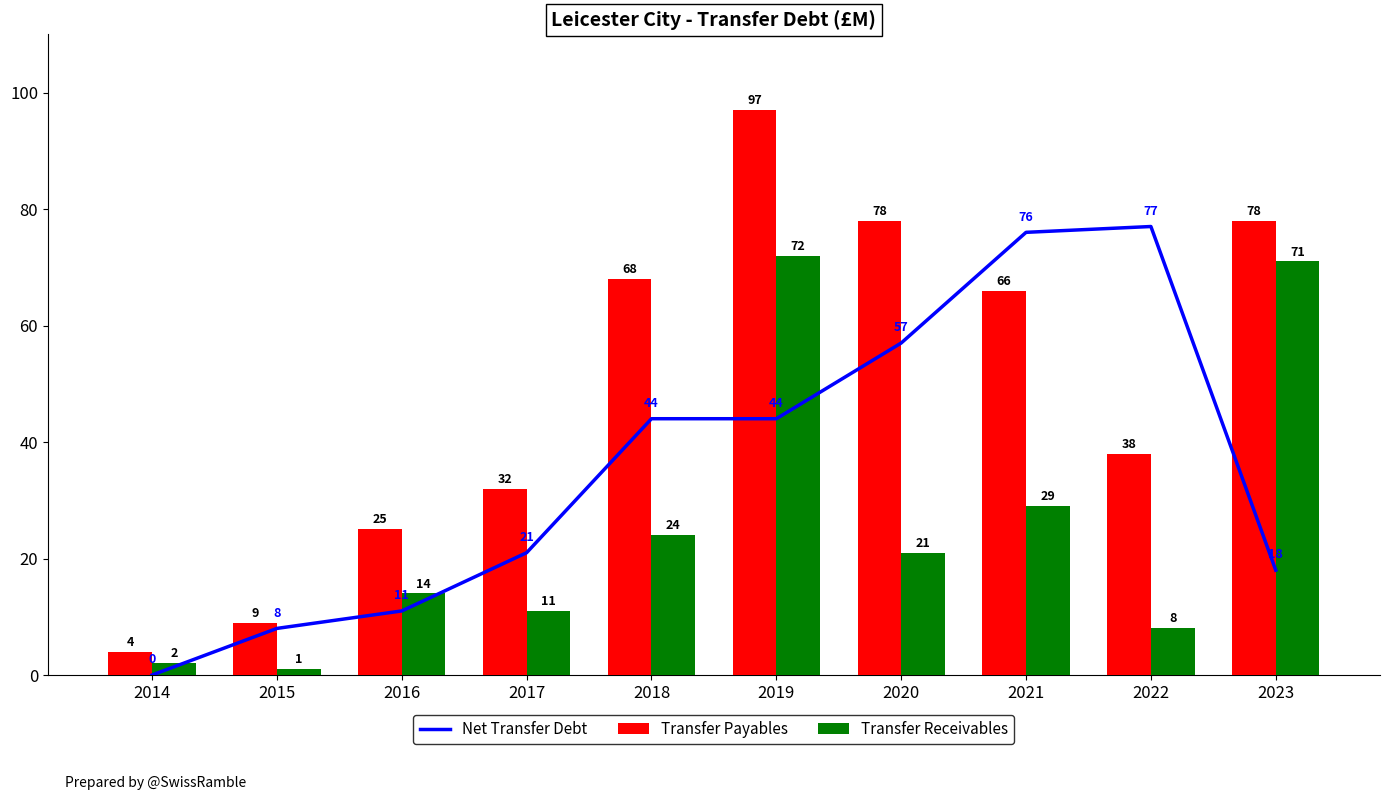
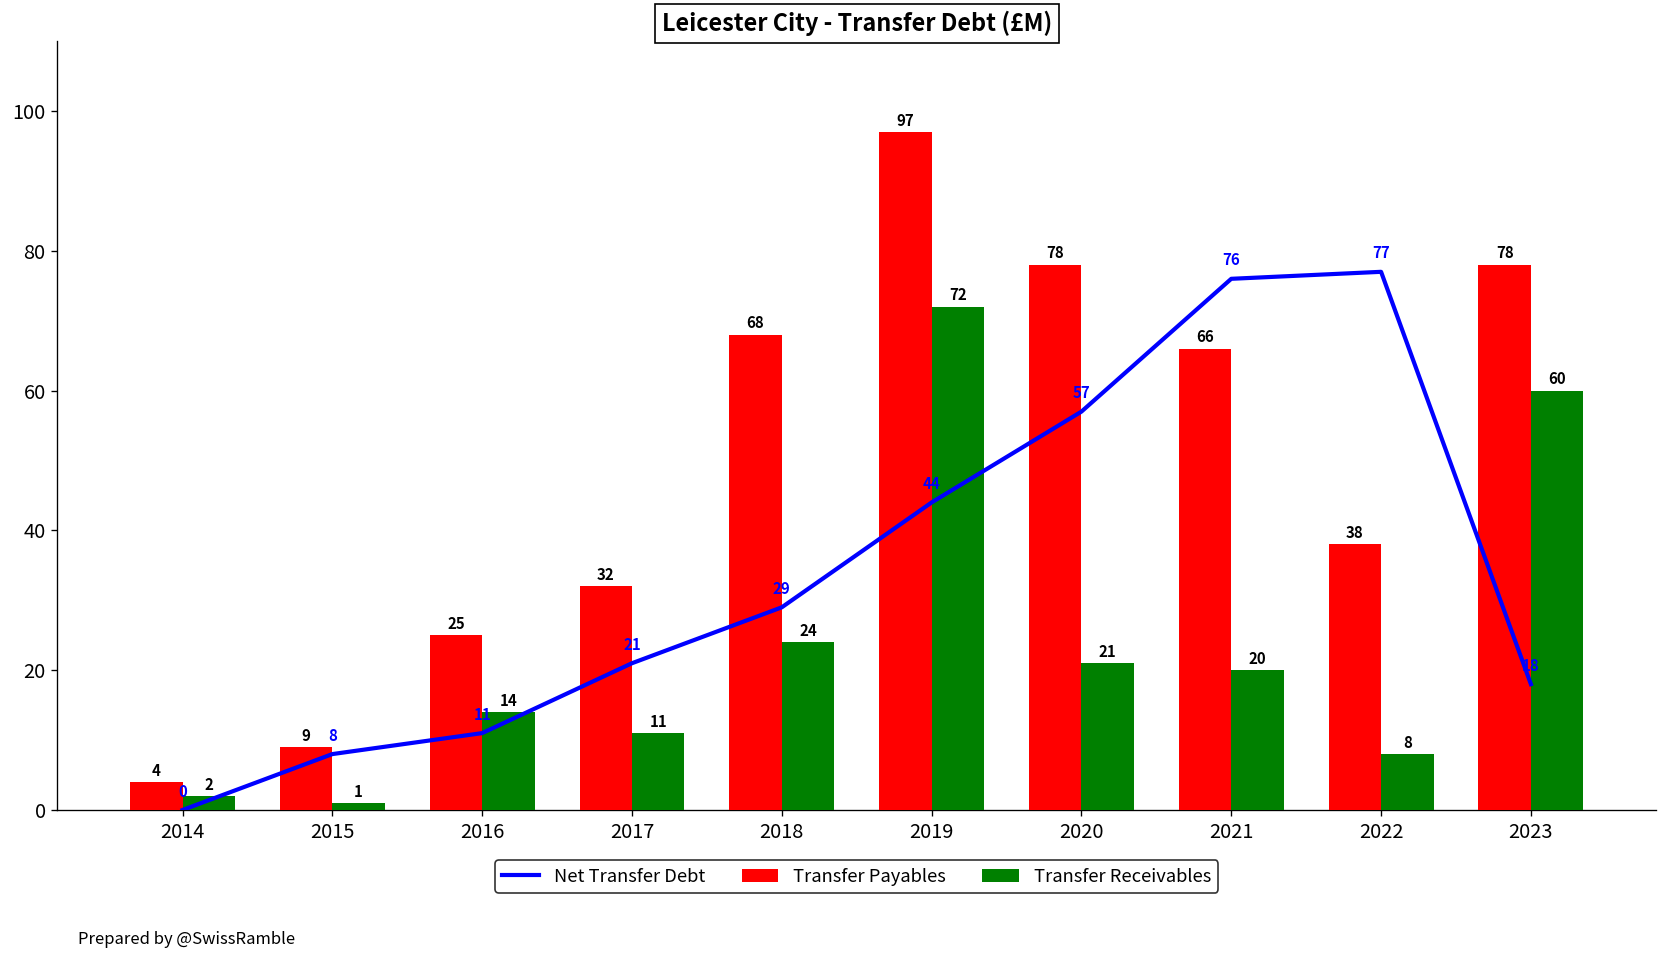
Net Transfer Debt, 2018: 44 -> 29
Transfer Receivables, 2021: 29 -> 20
Transfer Receivables, 2023: 71 -> 60
